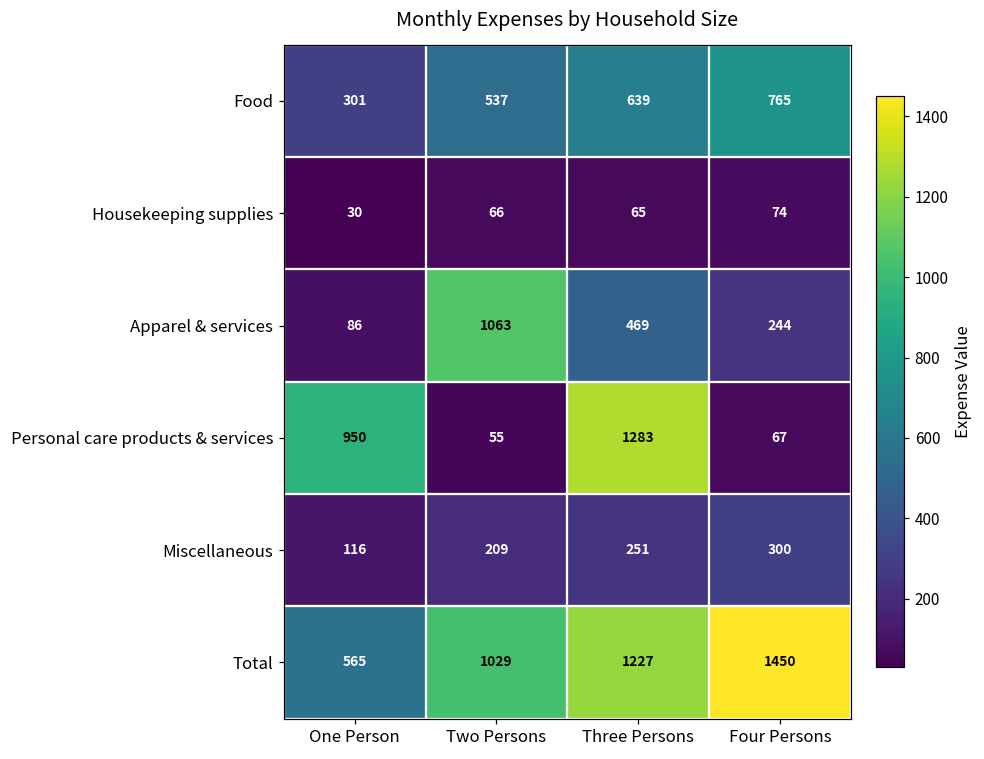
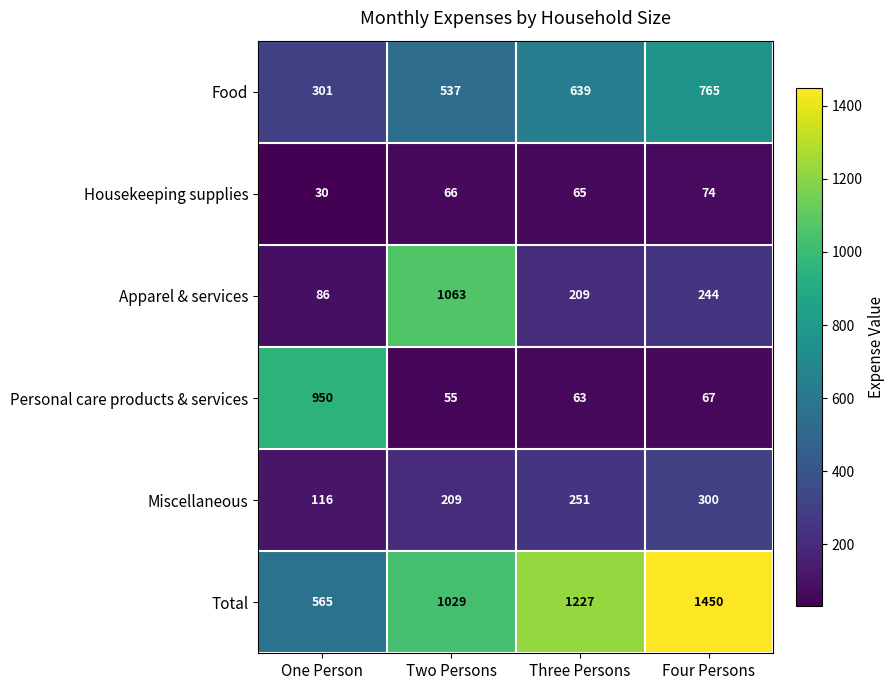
Apparel & services, Three Persons: 469 -> 209
Personal care products & services, Three Persons: 1283 -> 63
